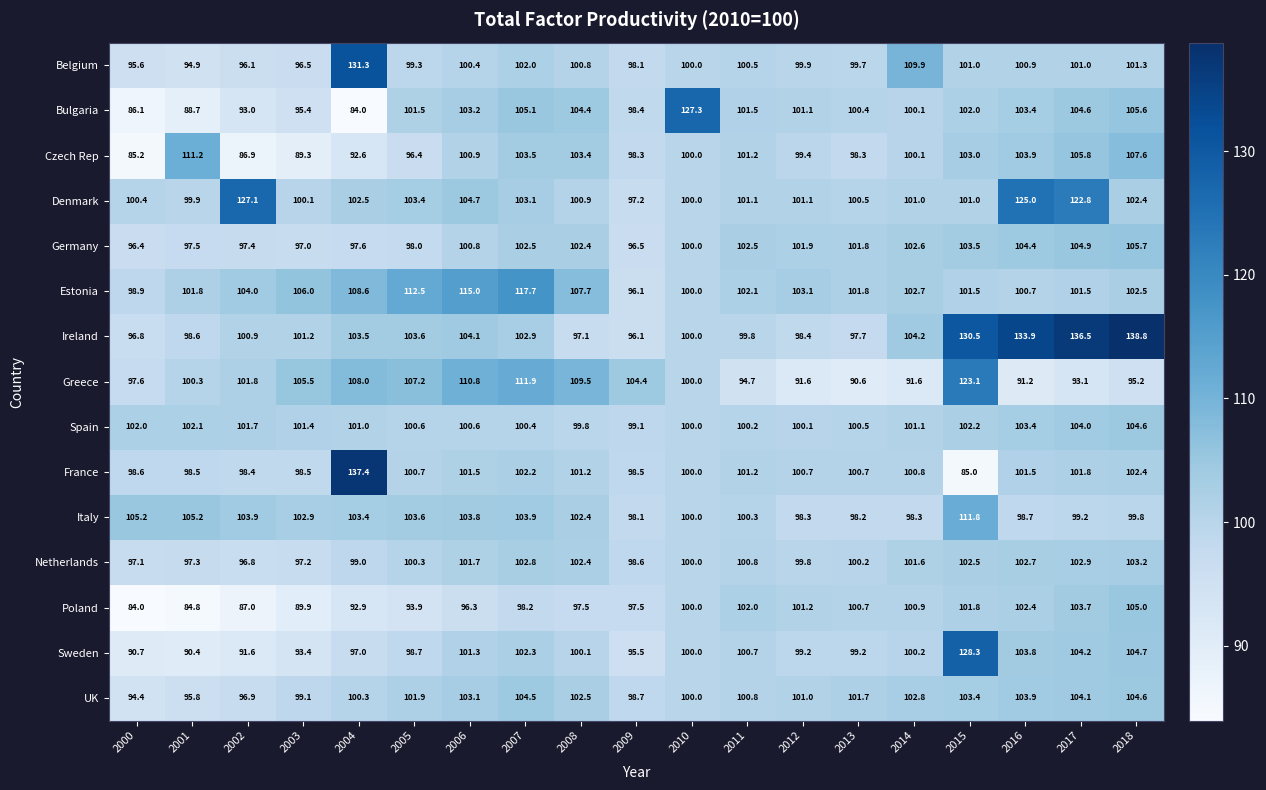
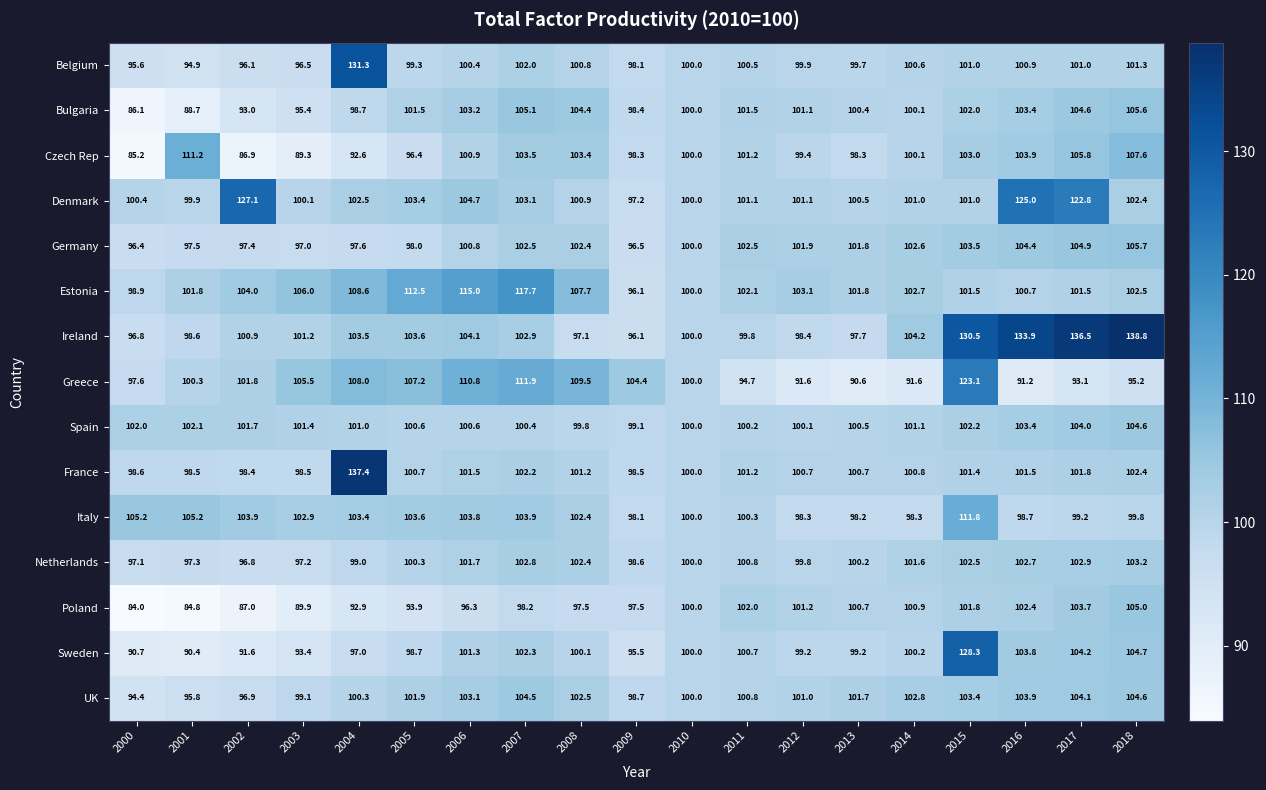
Belgium, 2014: 109.9 -> 100.6
Bulgaria, 2004: 84.0 -> 98.7
Bulgaria, 2010: 127.3 -> 100.0
France, 2015: 85.0 -> 101.4
